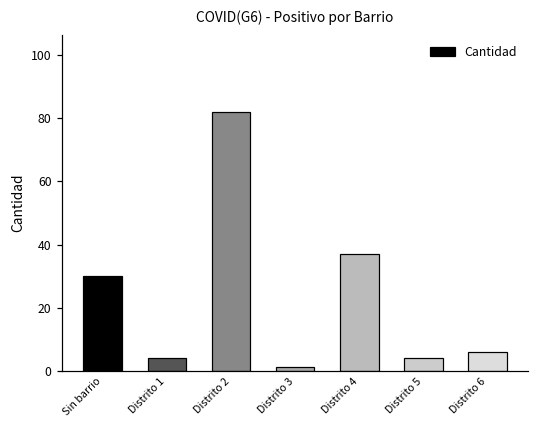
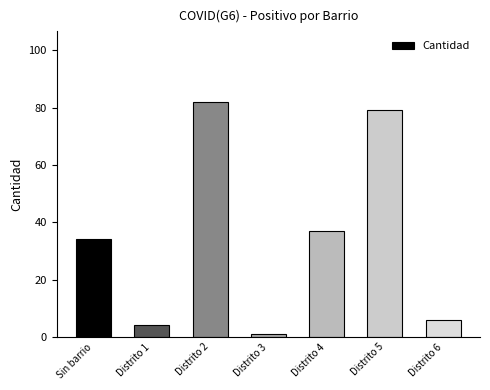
Sin barrio: 30 -> 34
Distrito 5: 4 -> 79
